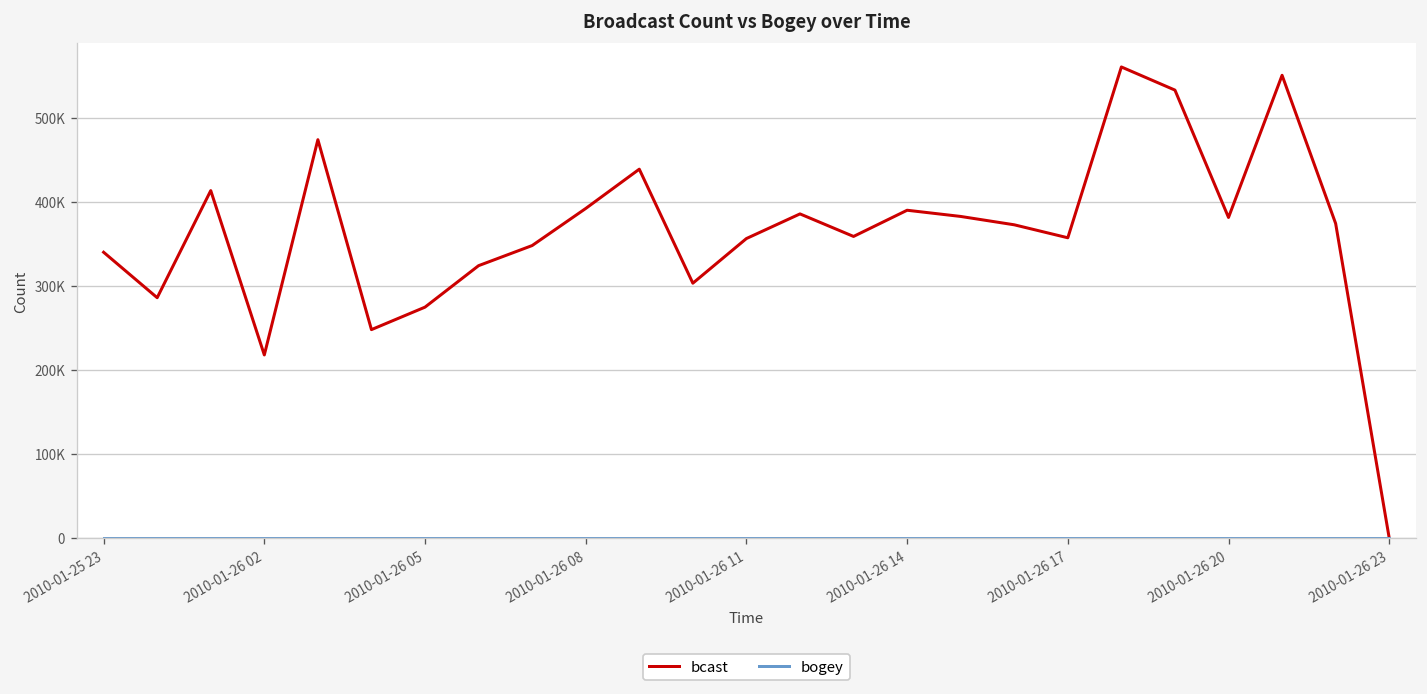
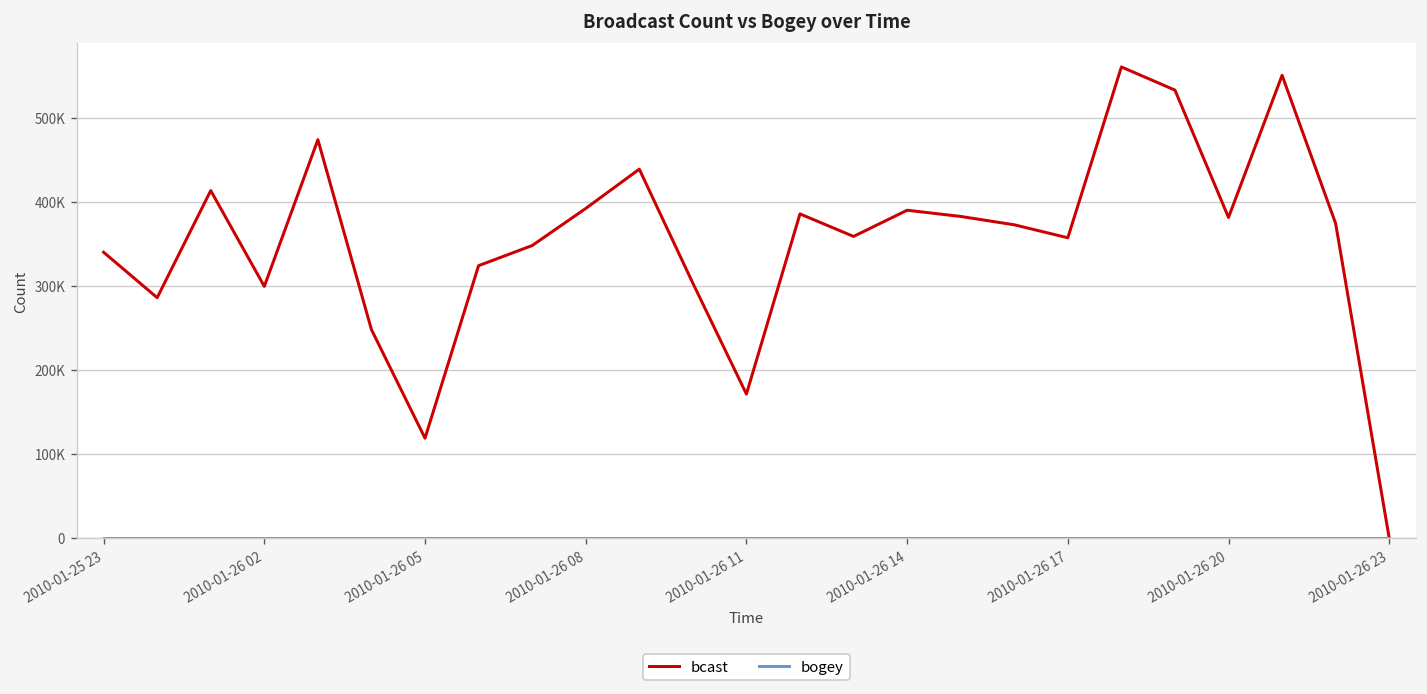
bcast, 2010-01-26 02: 220000 -> 300000
bcast, 2010-01-26 05: 270000 -> 120000
bcast, 2010-01-26 11: 360000 -> 170000
